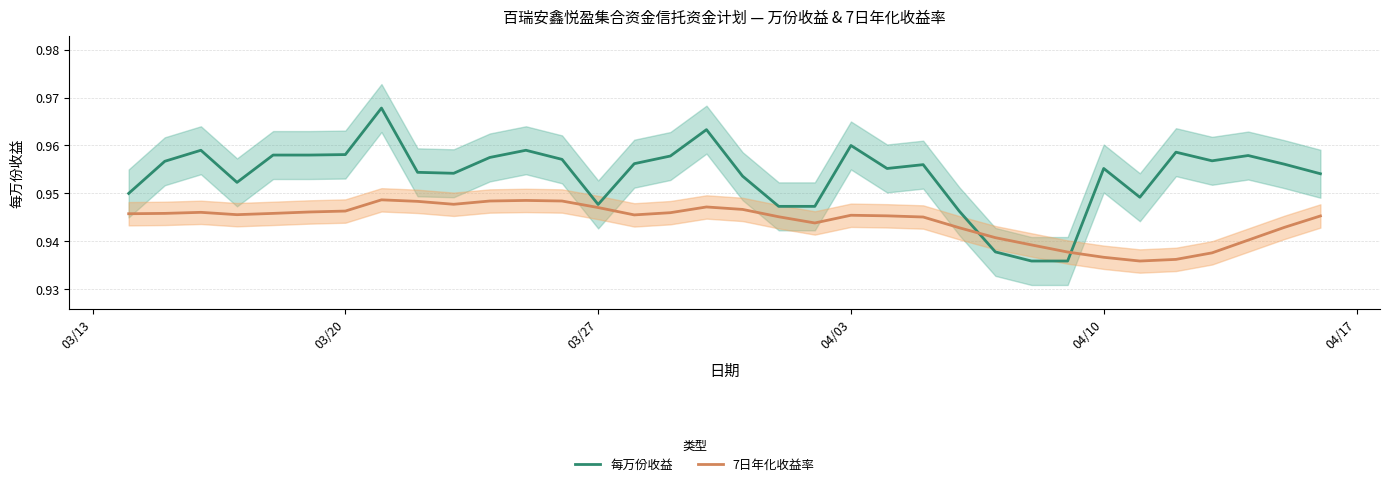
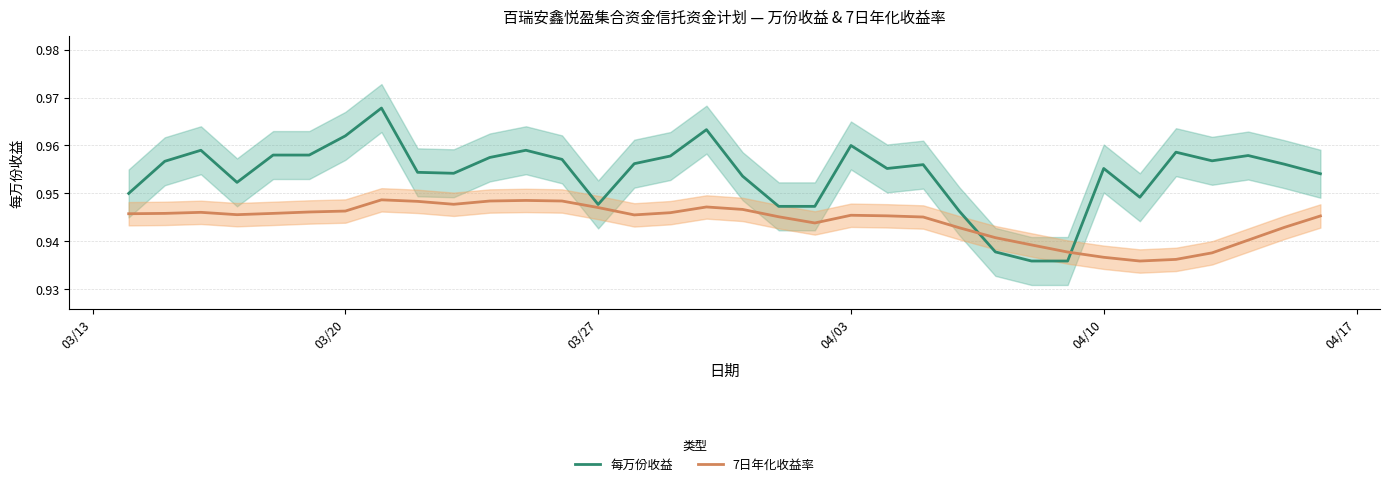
每万份收益, 03/20: 0.958 -> 0.962
